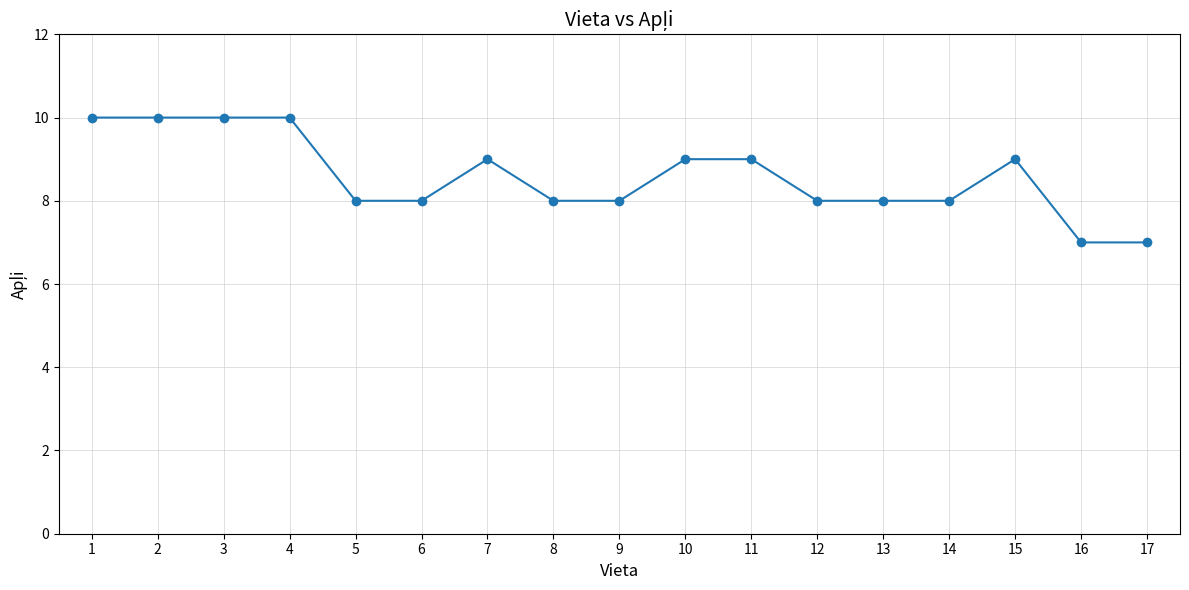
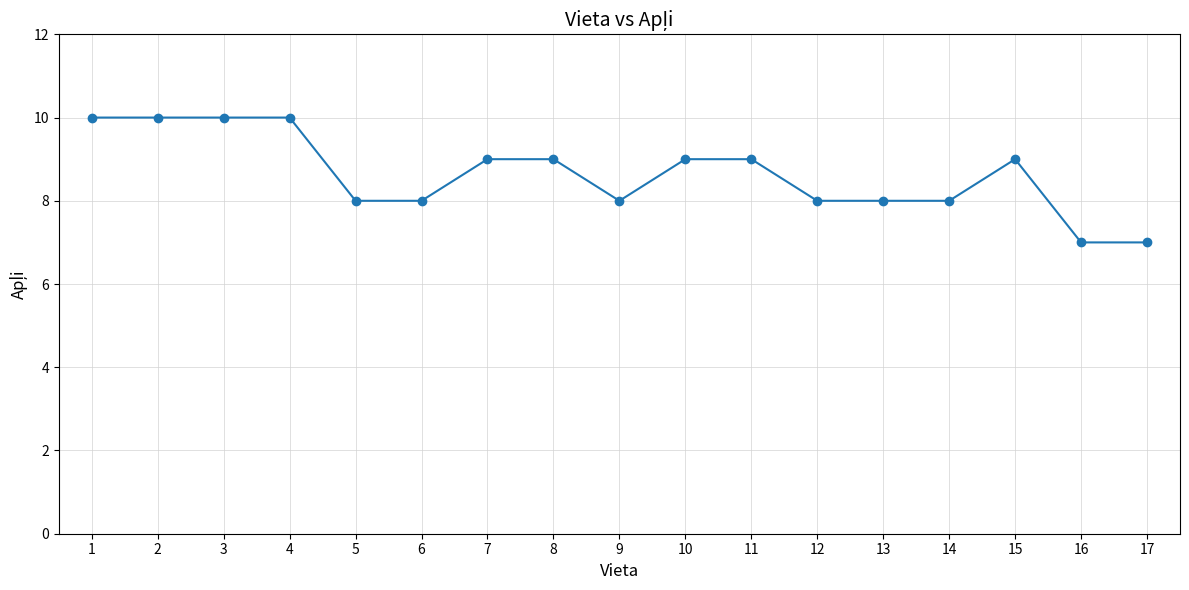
8: 8 -> 9
